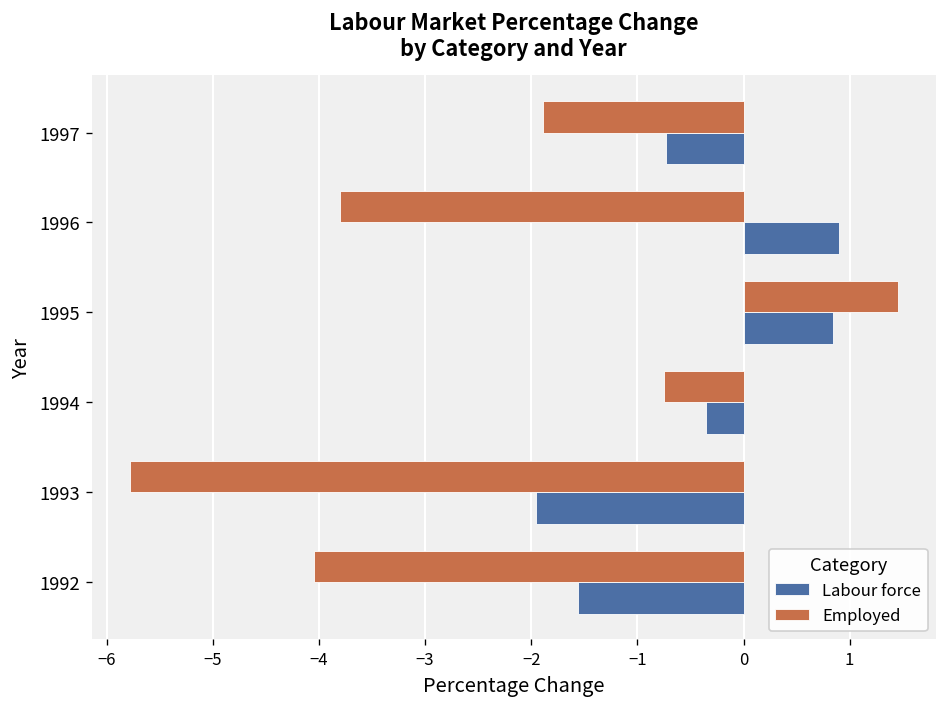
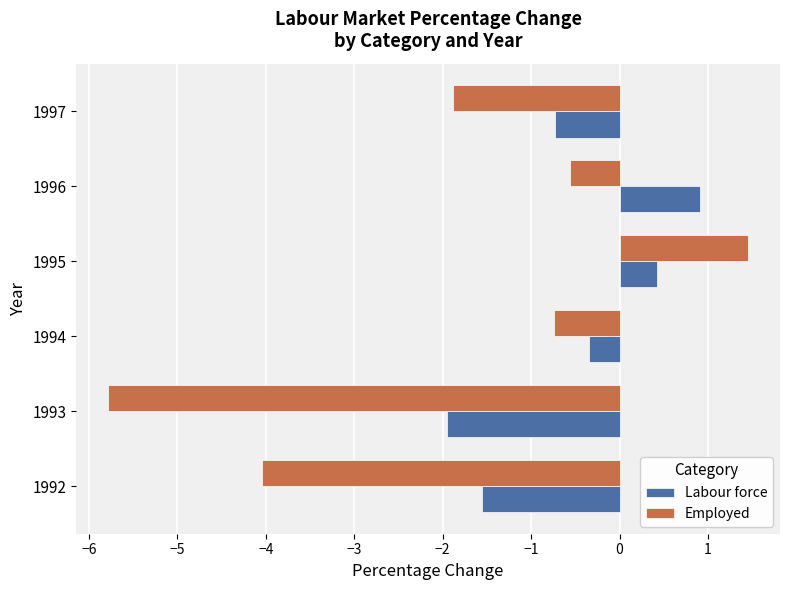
Employed, 1996: -3.8 -> -0.6
Labour force, 1995: 0.8 -> 0.4
